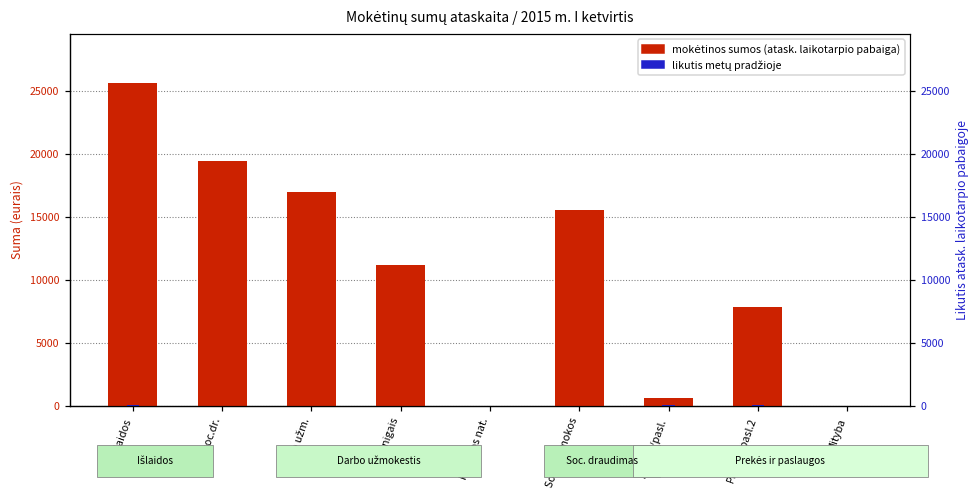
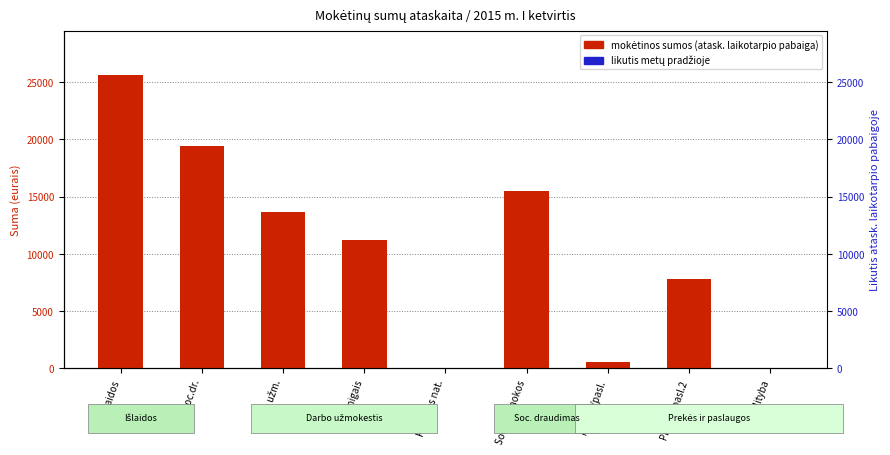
mokėtinos sumos (atask. laikotarpio pabaiga), Darbo užm.: 17000 -> 13600
